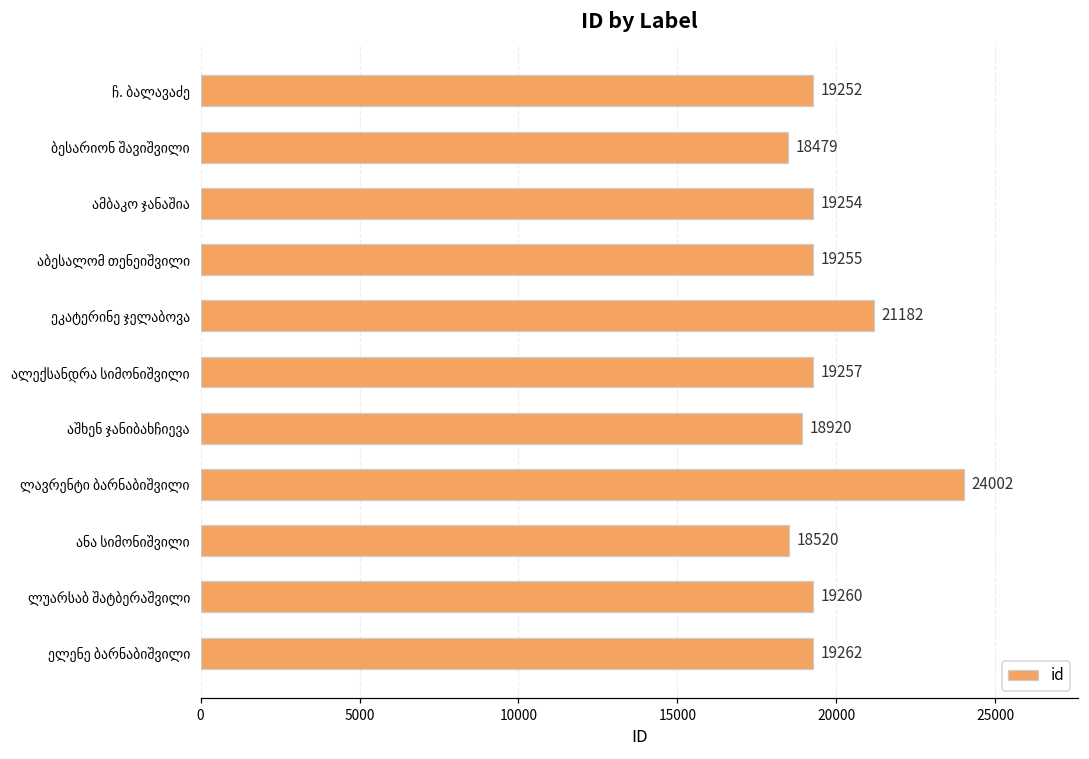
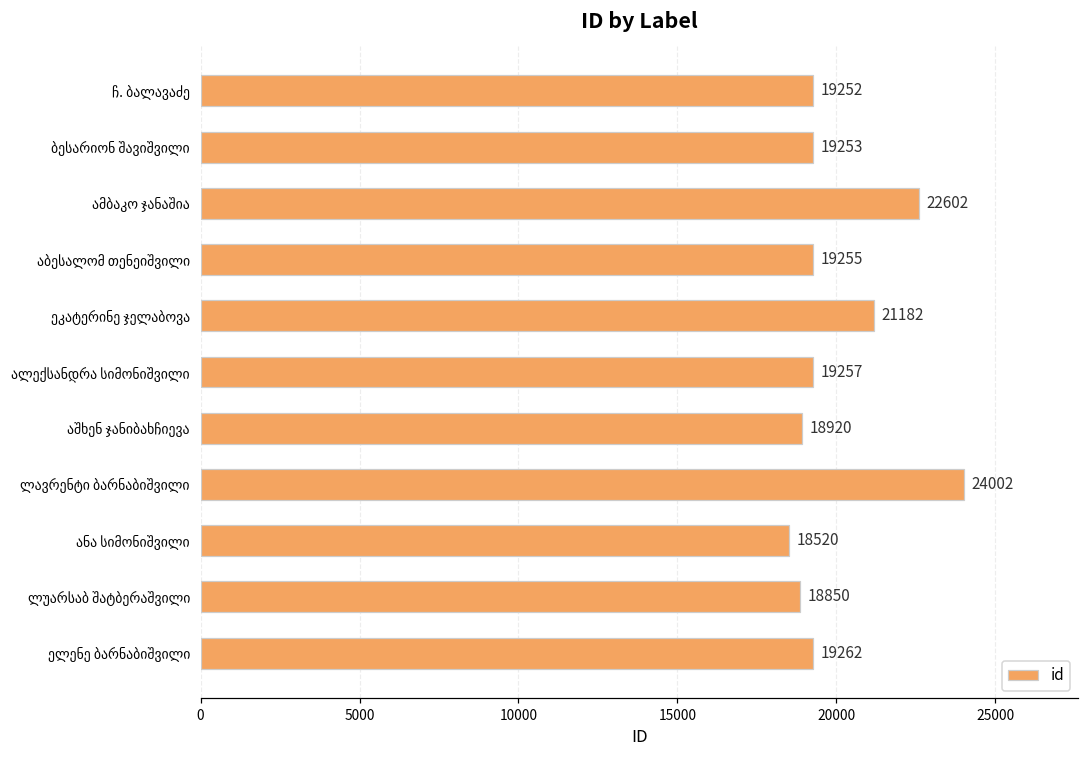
ბესარიონ შავიშვილი: 18479 -> 19253
ამბაკო ჯანაშია: 19254 -> 22602
ლუარსაბ შატბერაშვილი: 19260 -> 18850
